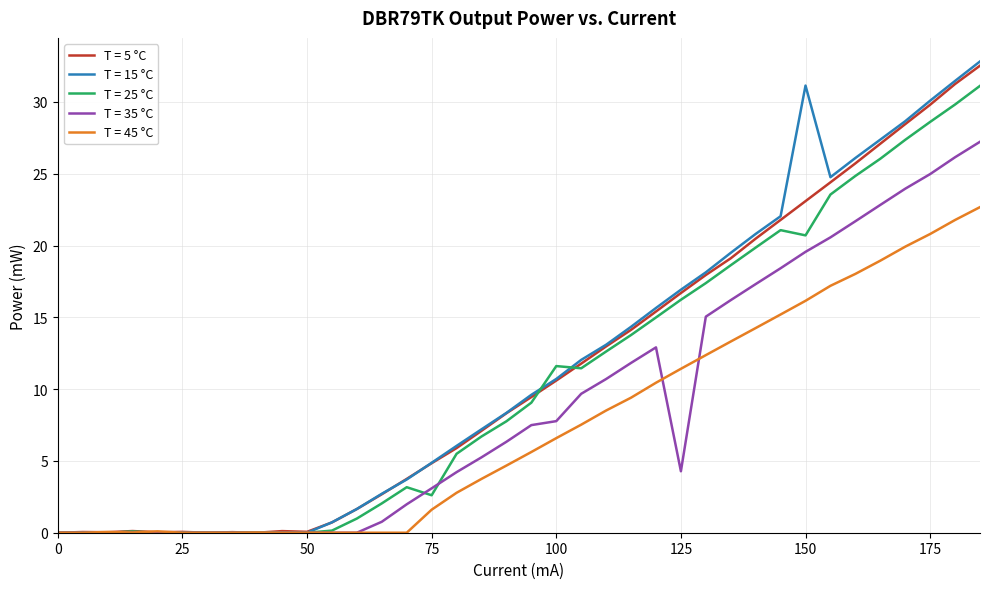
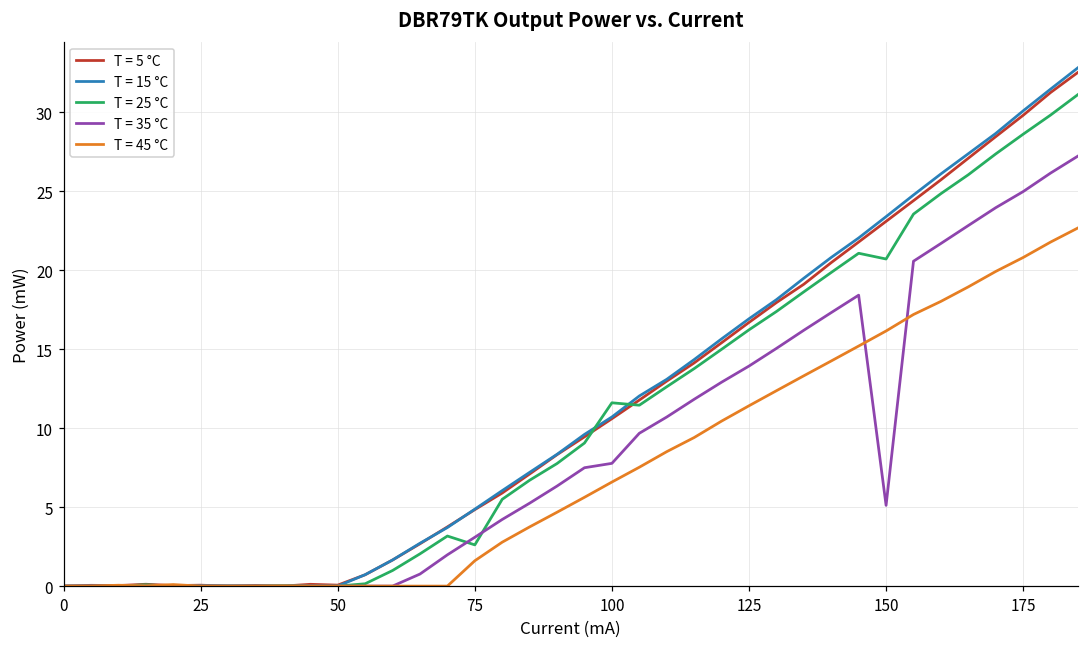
T = 35 °C, 125: 4.3 -> 13.9
T = 15 °C, 150: 31.1 -> 23.4
T = 35 °C, 150: 19.6 -> 5.1
